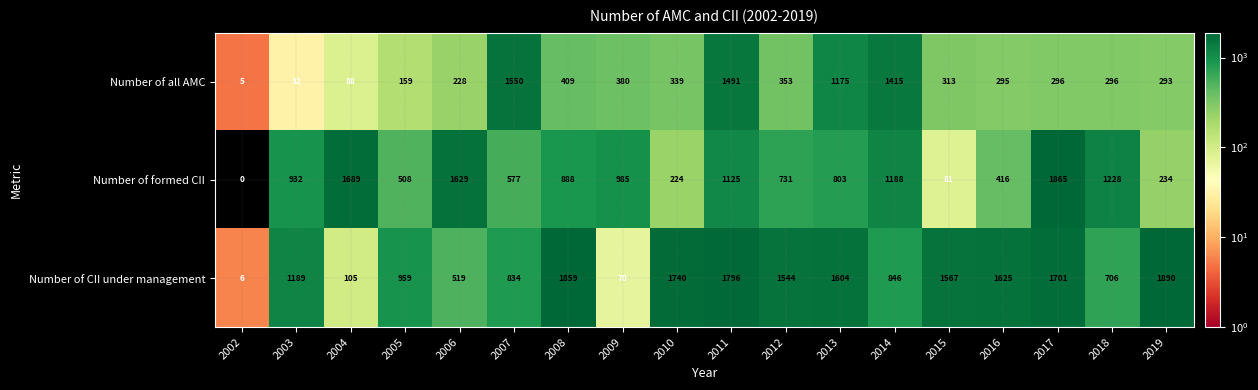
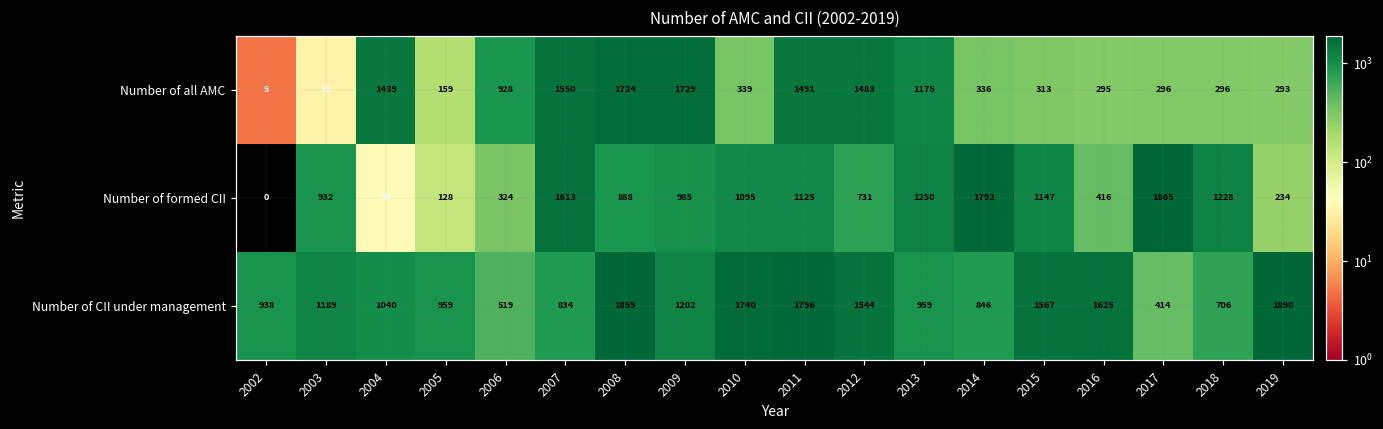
Number of all AMC, 2004: 88 -> 1439
Number of all AMC, 2006: 228 -> 928
Number of all AMC, 2008: 409 -> 1724
Number of all AMC, 2009: 380 -> 1729
Number of all AMC, 2012: 353 -> 1483
Number of all AMC, 2014: 1415 -> 336
Number of formed CII, 2004: 1689 -> 39
Number of formed CII, 2005: 508 -> 128
Number of formed CII, 2006: 1629 -> 324
Number of formed CII, 2007: 577 -> 1613
Number of formed CII, 2010: 224 -> 1095
Number of formed CII, 2013: 803 -> 1250
Number of formed CII, 2014: 1188 -> 1792
Number of formed CII, 2015: 81 -> 1147
Number of CII under management, 2002: 6 -> 938
Number of CII under management, 2004: 105 -> 1040
Number of CII under management, 2009: 70 -> 1202
Number of CII under management, 2013: 1604 -> 959
Number of CII under management, 2017: 1701 -> 414
